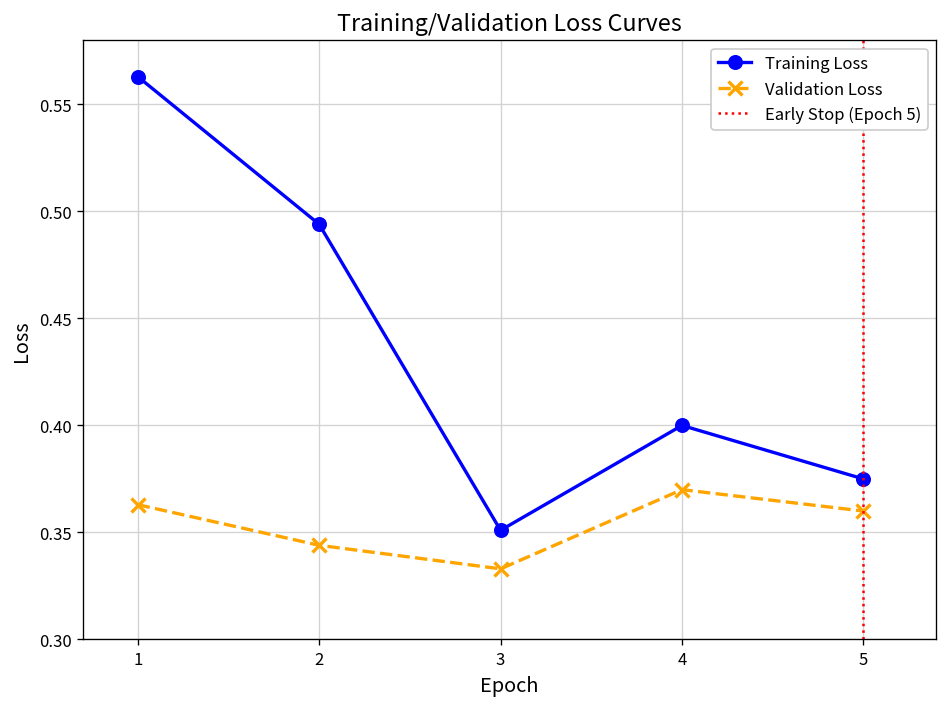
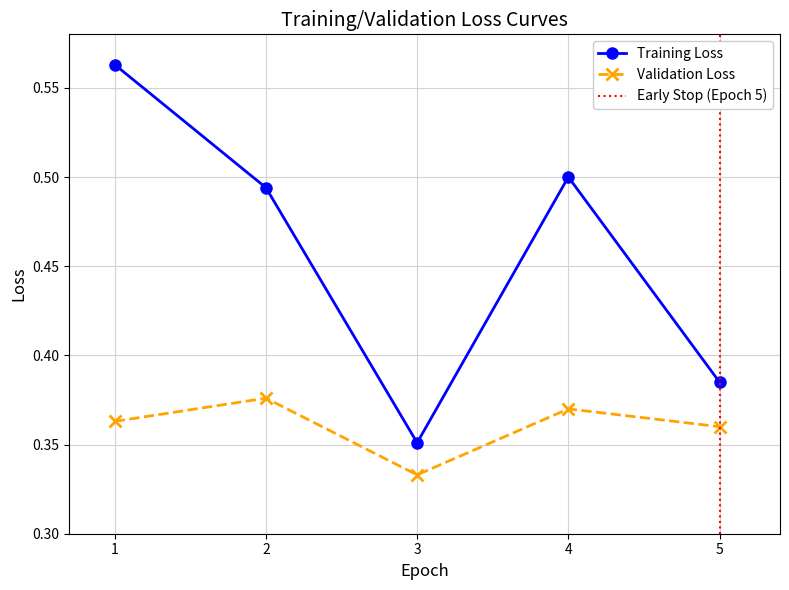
Validation Loss, 2: 0.344 -> 0.376
Training Loss, 4: 0.4 -> 0.5
Training Loss, 5: 0.375 -> 0.385
